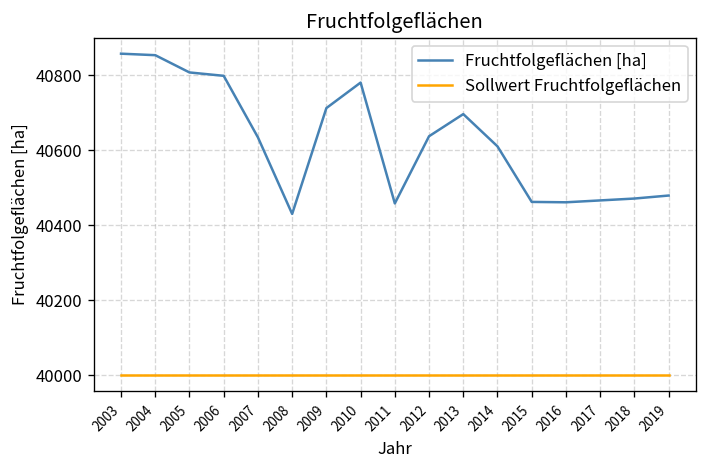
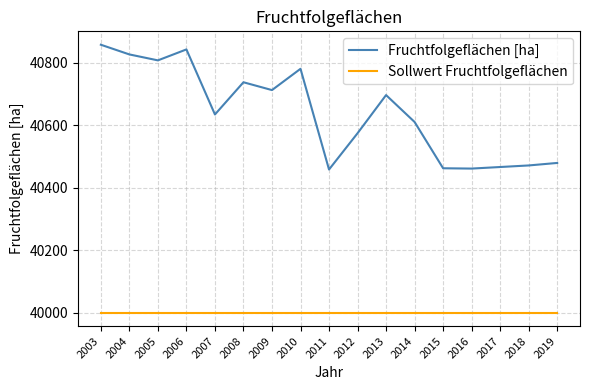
Fruchtfolgeflächen [ha], 2004: 40850 -> 40830
Fruchtfolgeflächen [ha], 2006: 40800 -> 40840
Fruchtfolgeflächen [ha], 2008: 40430 -> 40740
Fruchtfolgeflächen [ha], 2012: 40640 -> 40570
